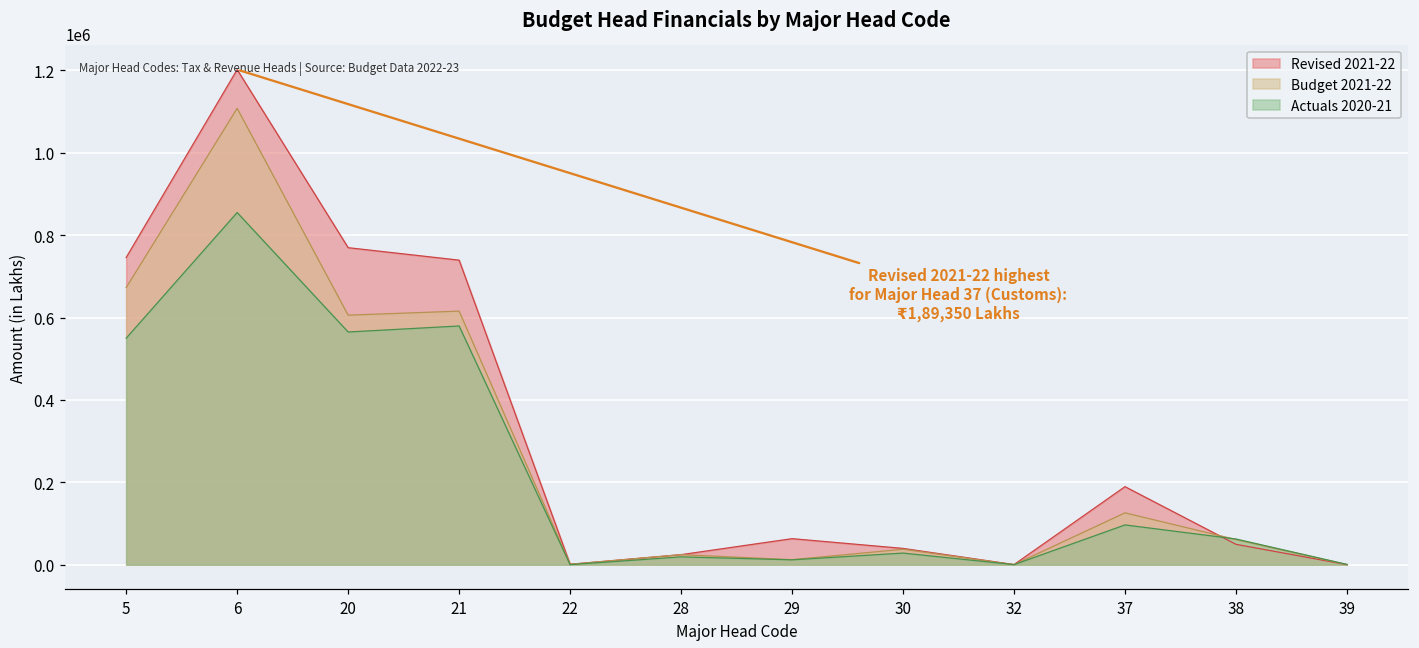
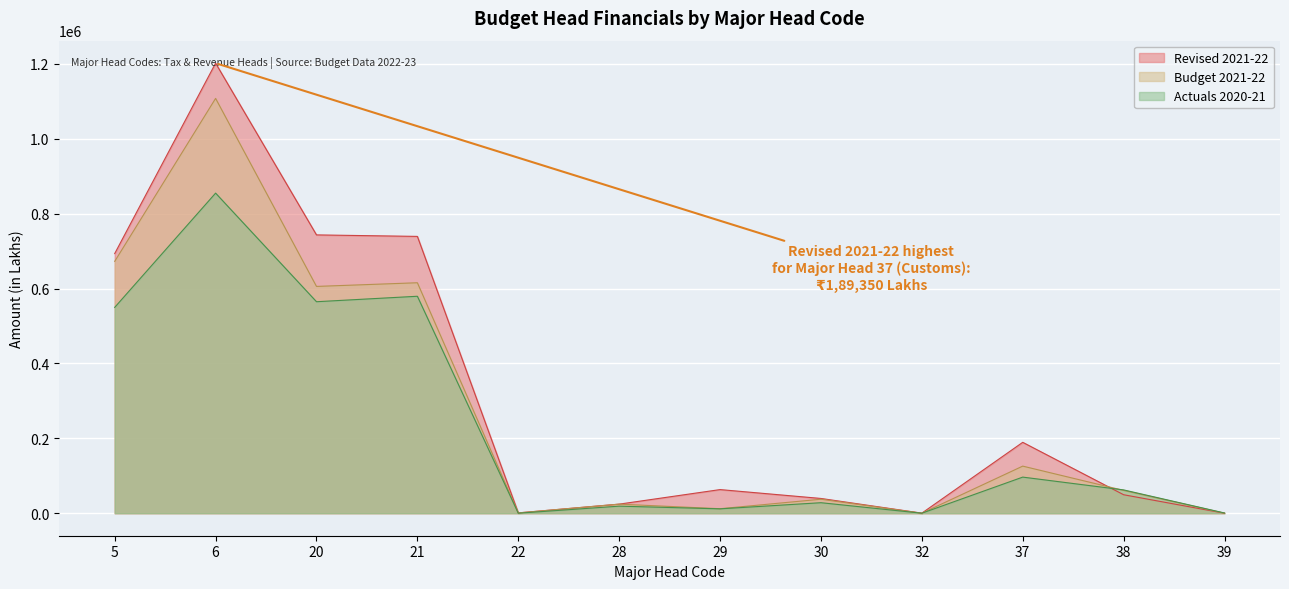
Revised 2021-22, 5: 750000 -> 690000
Revised 2021-22, 20: 770000 -> 740000
